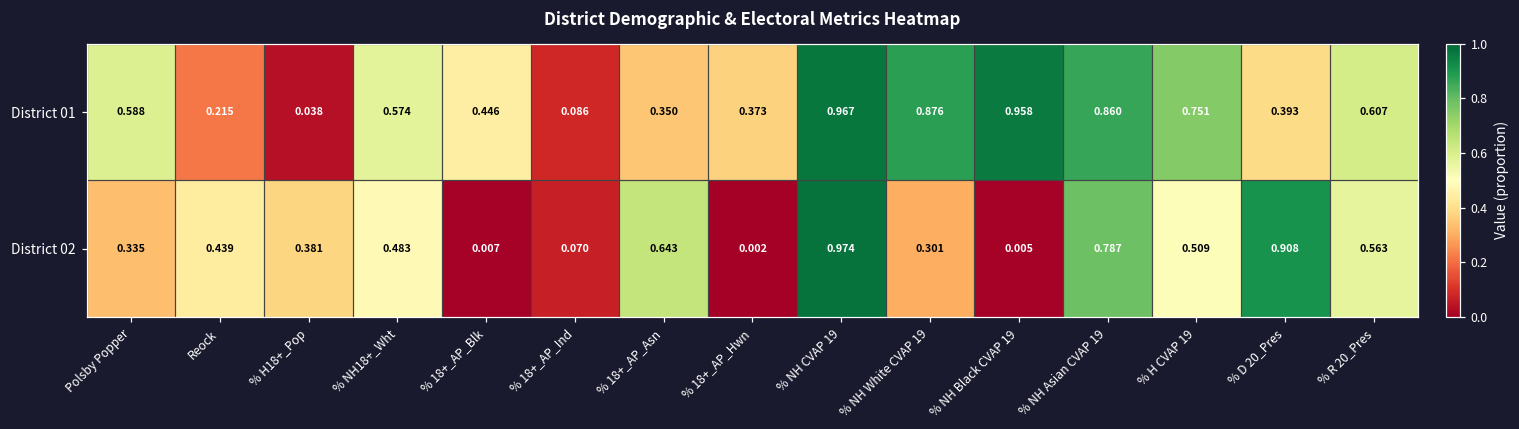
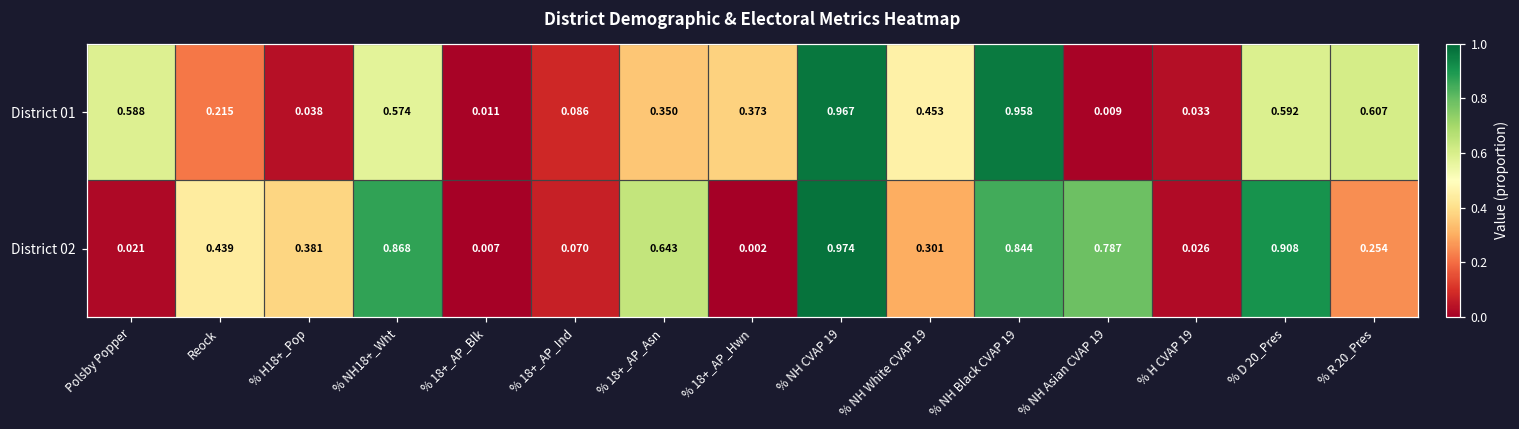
District 01, % 18+_AP_Blk: 0.446 -> 0.011
District 01, % NH White CVAP 19: 0.876 -> 0.453
District 01, % NH Asian CVAP 19: 0.860 -> 0.009
District 01, % H CVAP 19: 0.751 -> 0.033
District 01, % D 20_Pres: 0.393 -> 0.592
District 02, Polsby Popper: 0.335 -> 0.021
District 02, % NH18+_Wht: 0.483 -> 0.868
District 02, % NH Black CVAP 19: 0.005 -> 0.844
District 02, % H CVAP 19: 0.509 -> 0.026
District 02, % R 20_Pres: 0.563 -> 0.254
